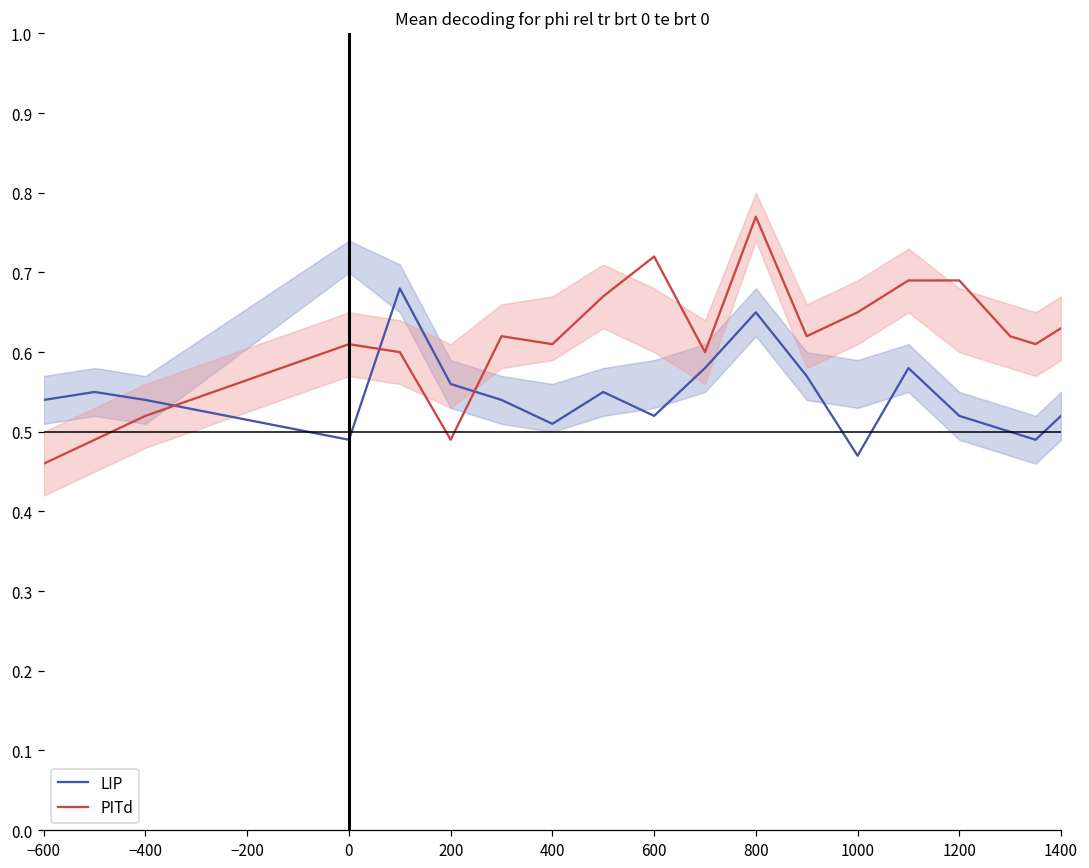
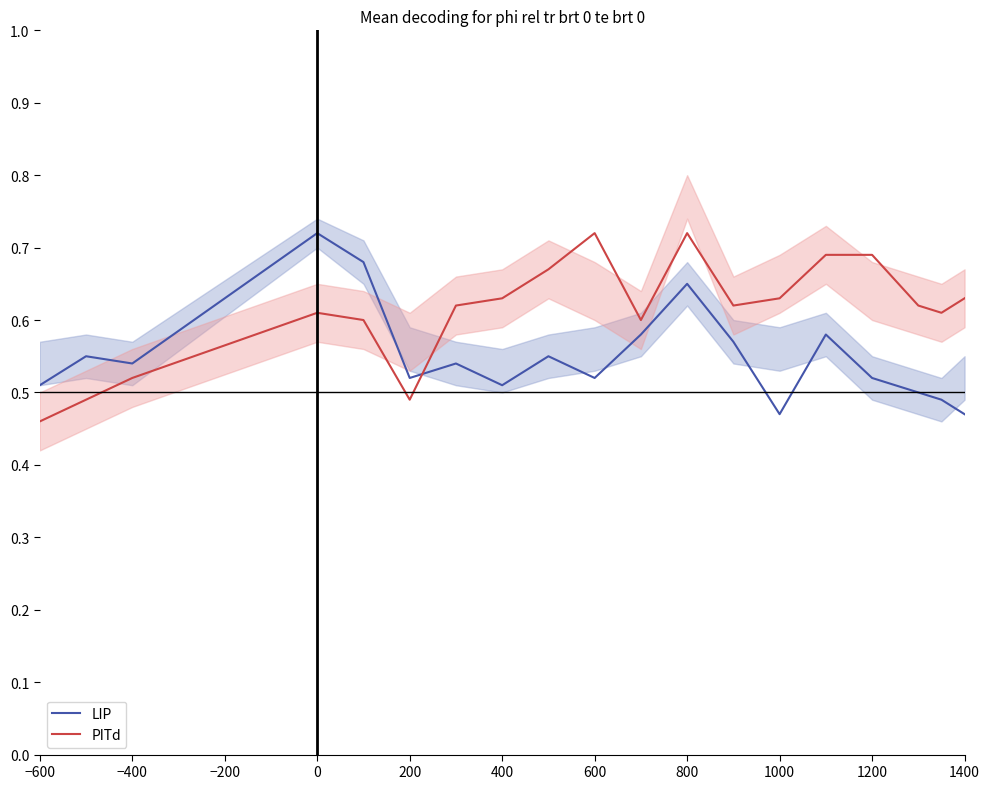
LIP, −600: 0.54 -> 0.51
LIP, 0: 0.49 -> 0.72
LIP, 200: 0.56 -> 0.52
PITd, 400: 0.61 -> 0.63
PITd, 800: 0.77 -> 0.72
PITd, 1000: 0.65 -> 0.63
LIP, 1400: 0.52 -> 0.47
